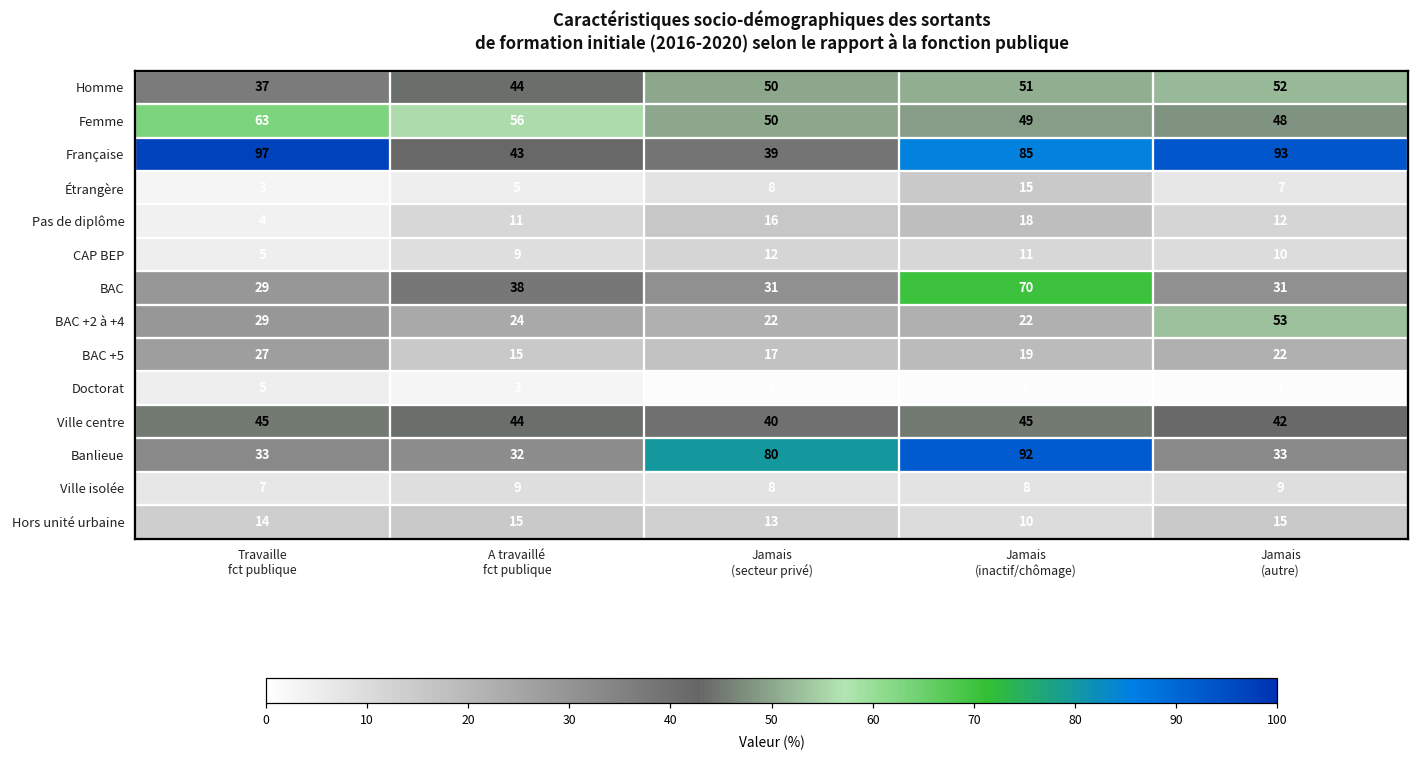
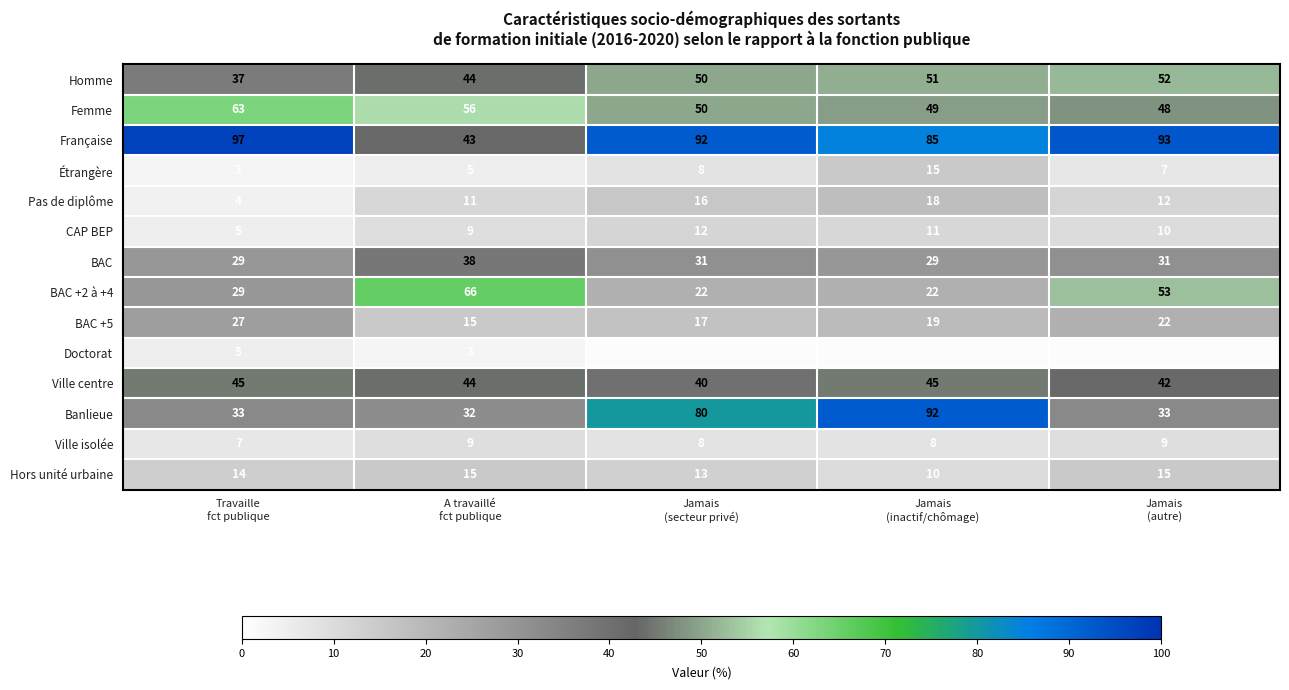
Française, Jamais (secteur privé): 39 -> 92
BAC, Jamais (inactif/chômage): 70 -> 29
BAC +2 à +4, A travaillé fct publique: 24 -> 66
